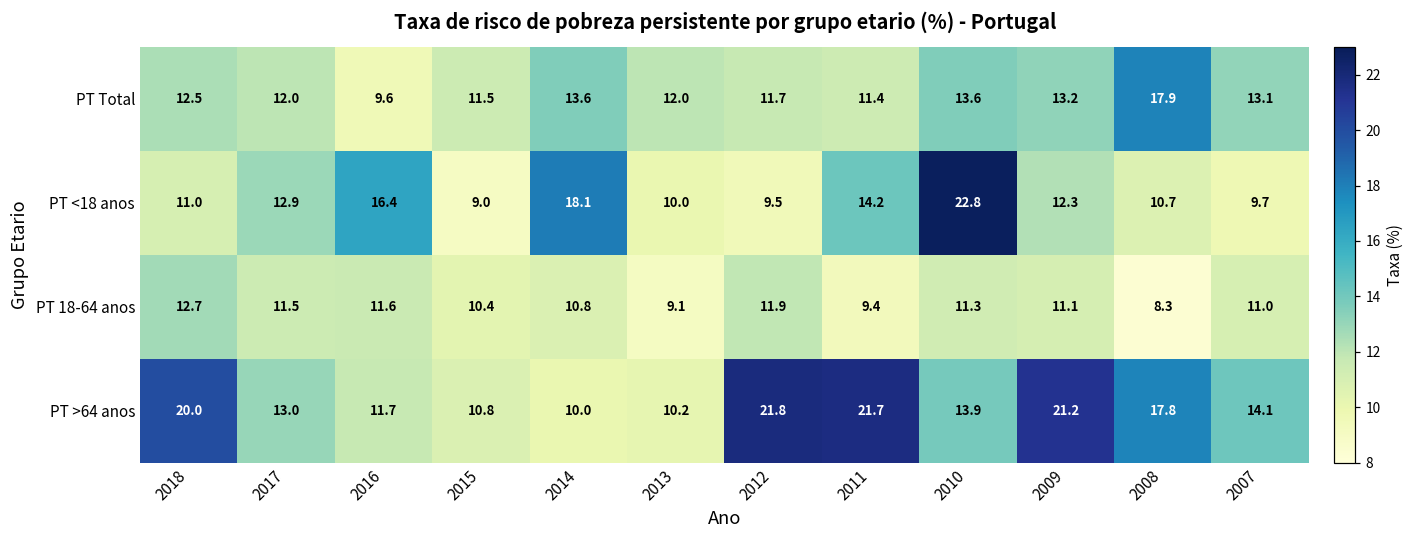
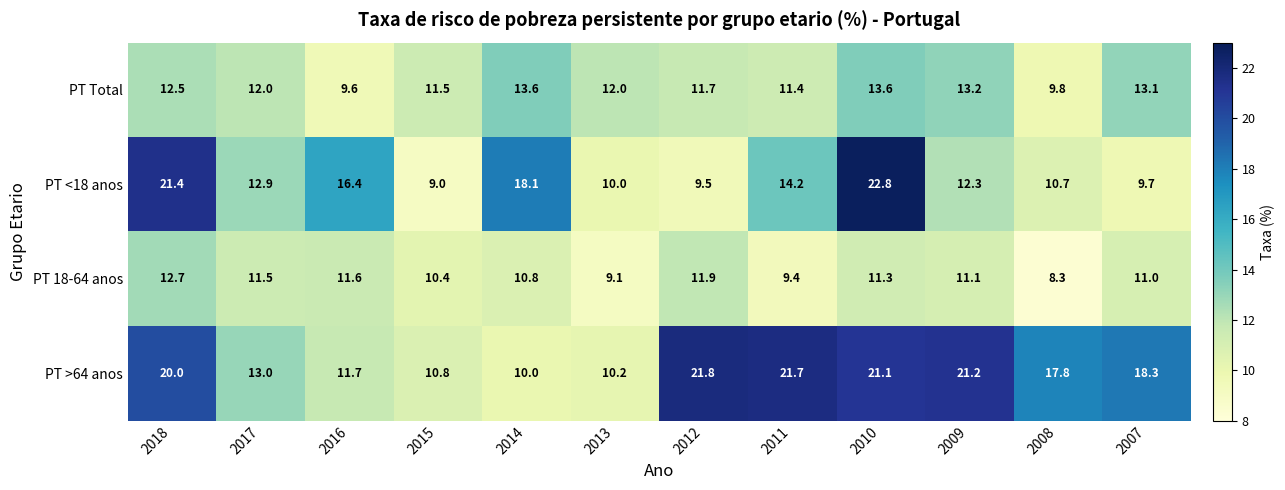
PT Total, 2008: 17.9 -> 9.8
PT <18 anos, 2018: 11.0 -> 21.4
PT >64 anos, 2010: 13.9 -> 21.1
PT >64 anos, 2007: 14.1 -> 18.3
